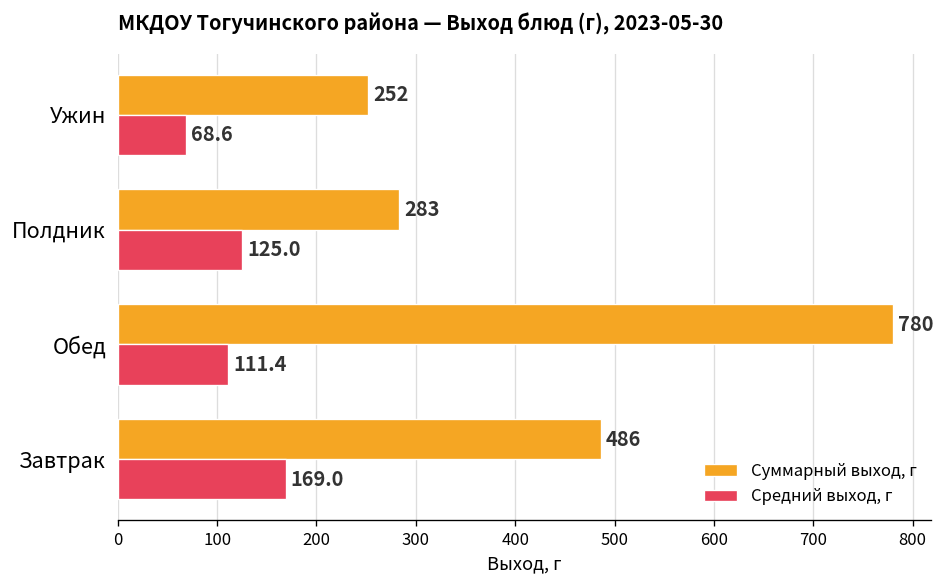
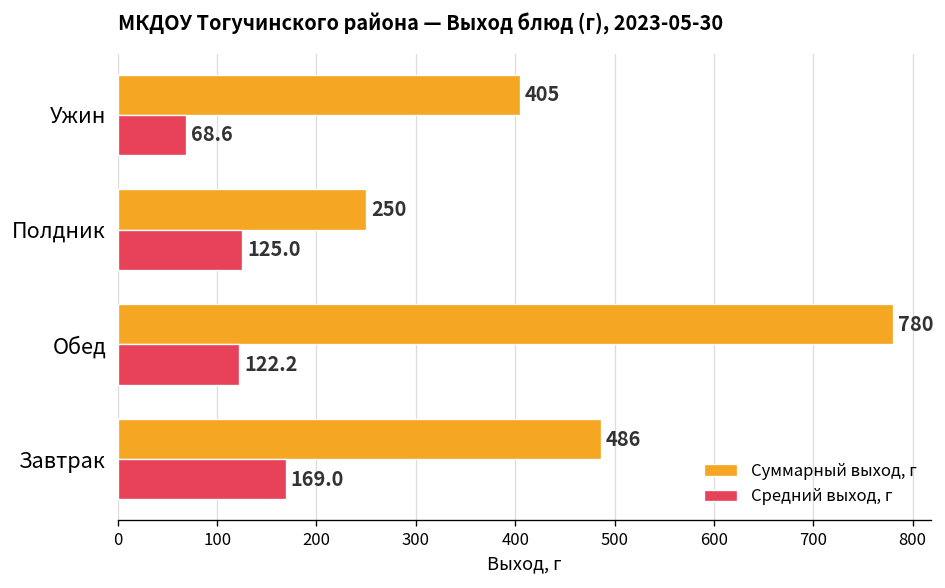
Суммарный выход, г, Ужин: 252 -> 405
Суммарный выход, г, Полдник: 283 -> 250
Средний выход, г, Обед: 111.4 -> 122.2
